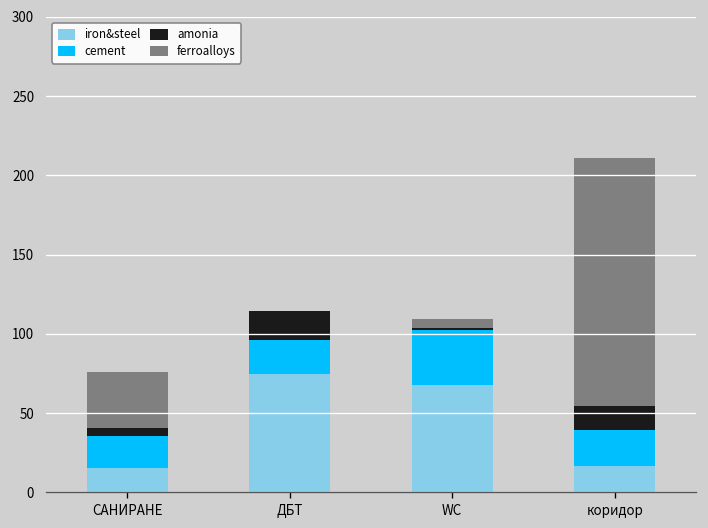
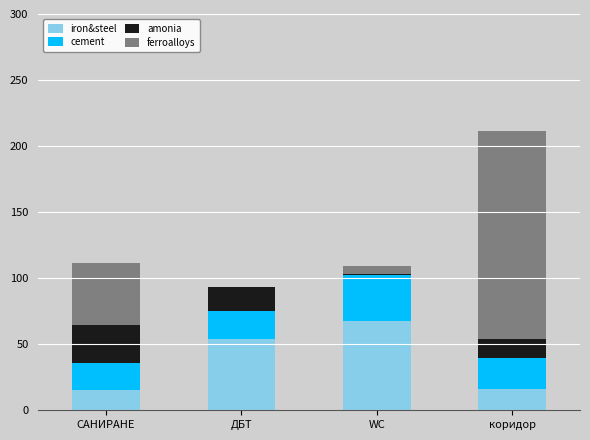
amonia, САНИРАНЕ: 5 -> 29
ferroalloys, САНИРАНЕ: 35 -> 47
iron&steel, ДБТ: 75 -> 54
